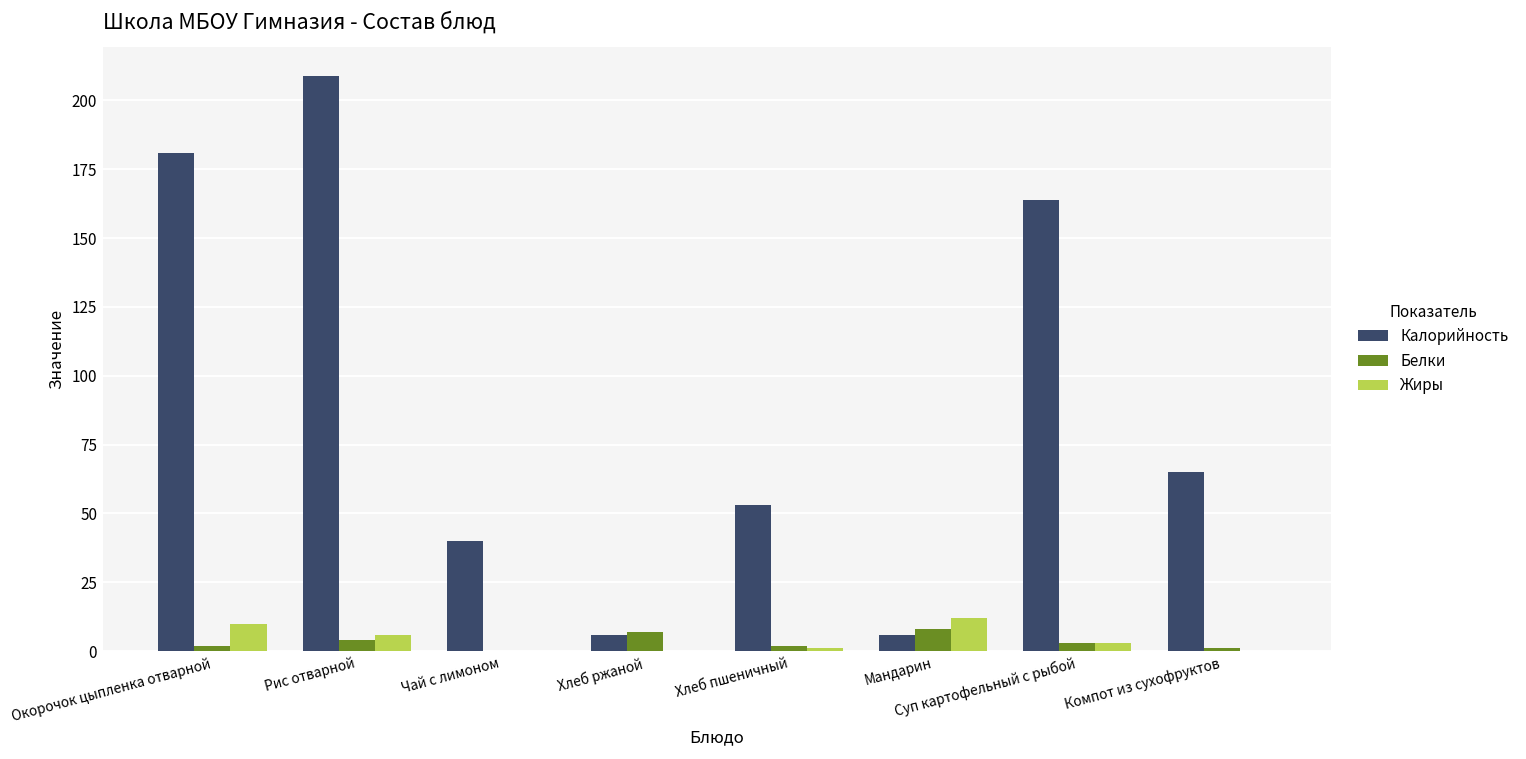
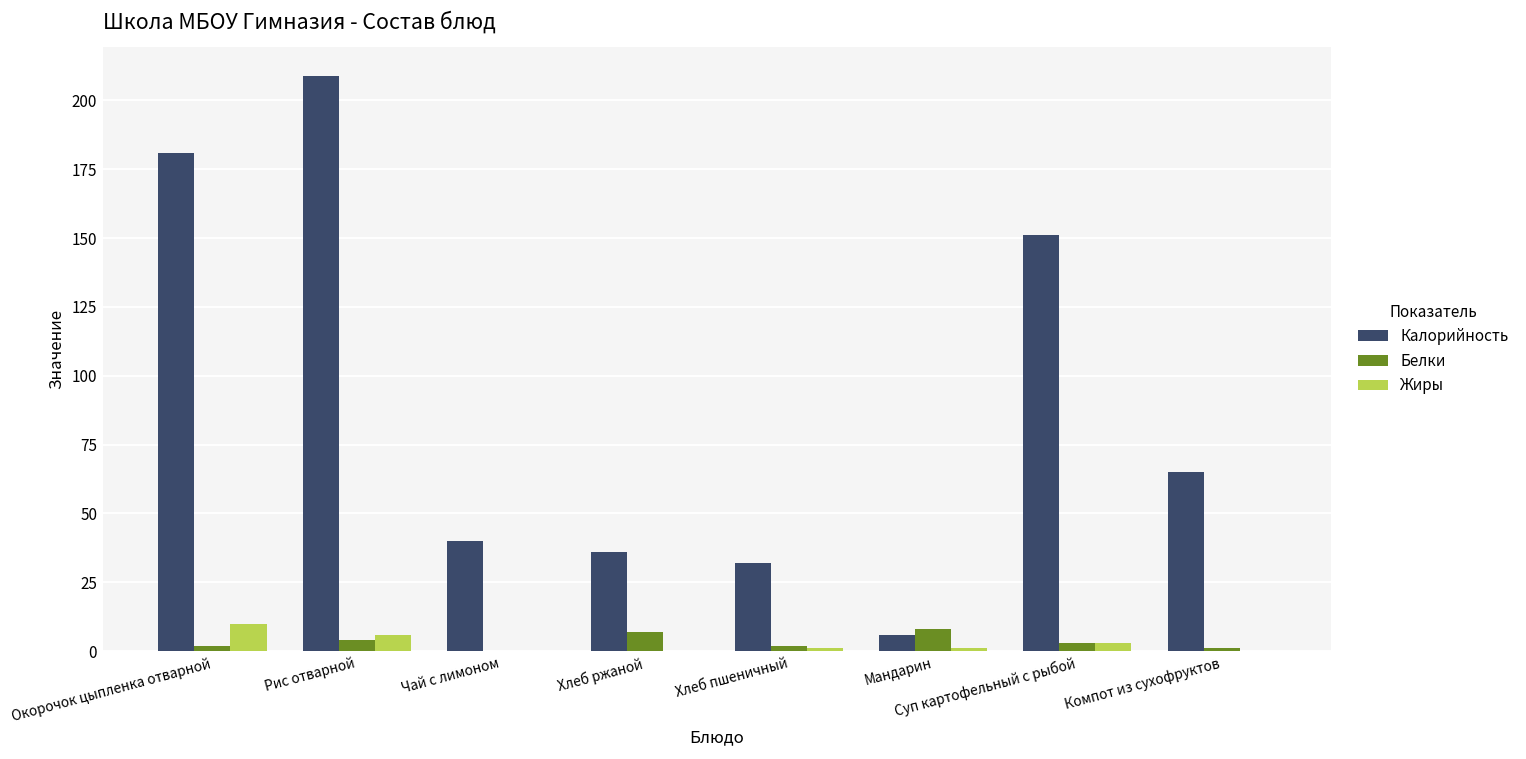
Калорийность, Хлеб ржаной: 6 -> 36
Калорийность, Хлеб пшеничный: 53 -> 32
Жиры, Мандарин: 12 -> 1
Калорийность, Суп картофельный с рыбой: 164 -> 151
